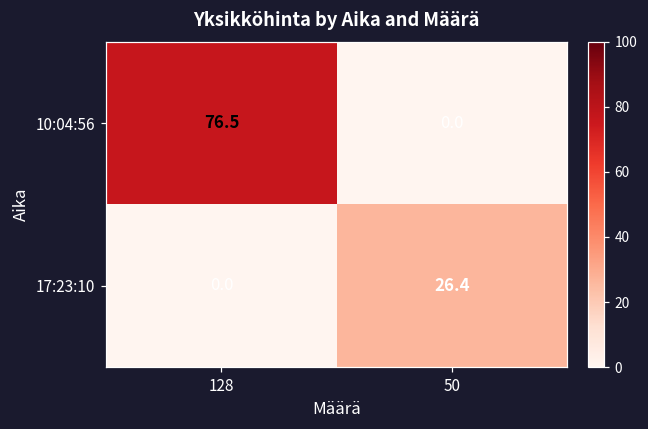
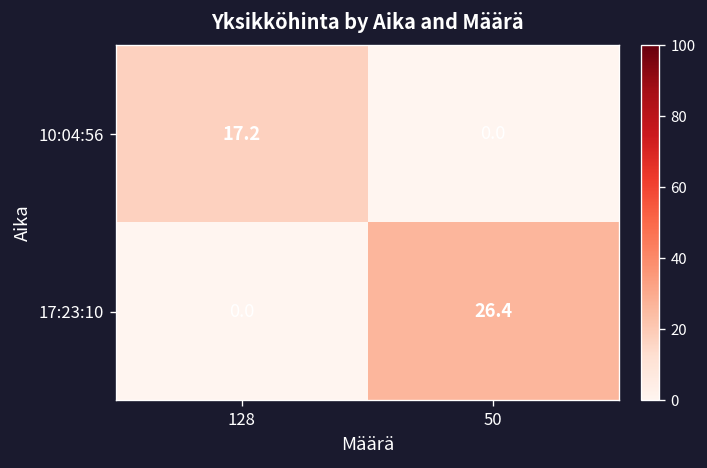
10:04:56, 128: 76.5 -> 17.2
